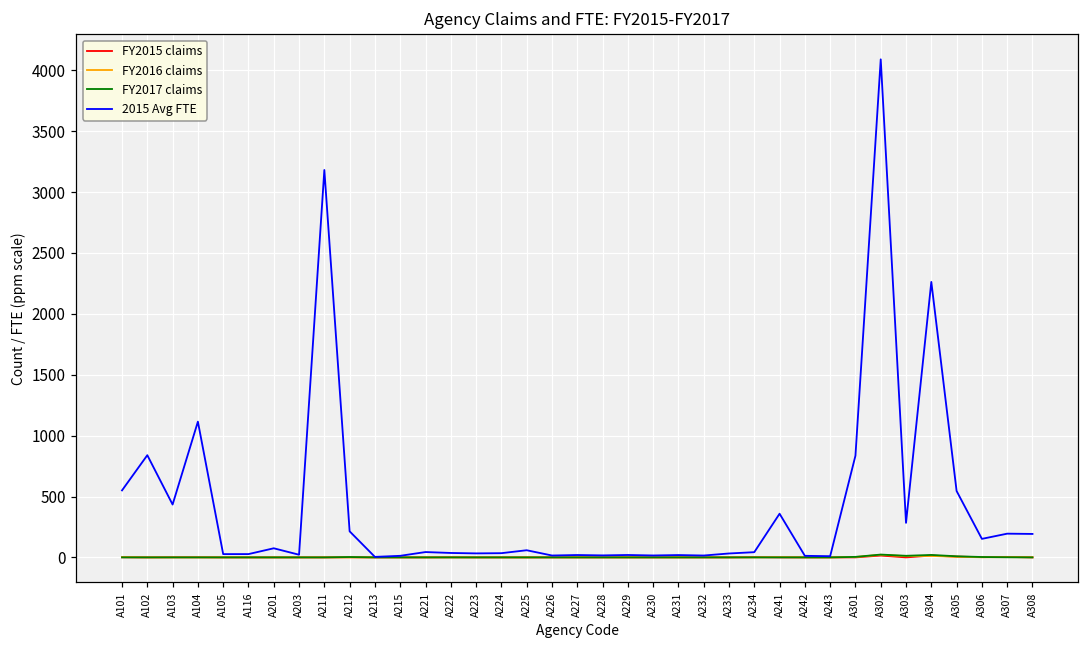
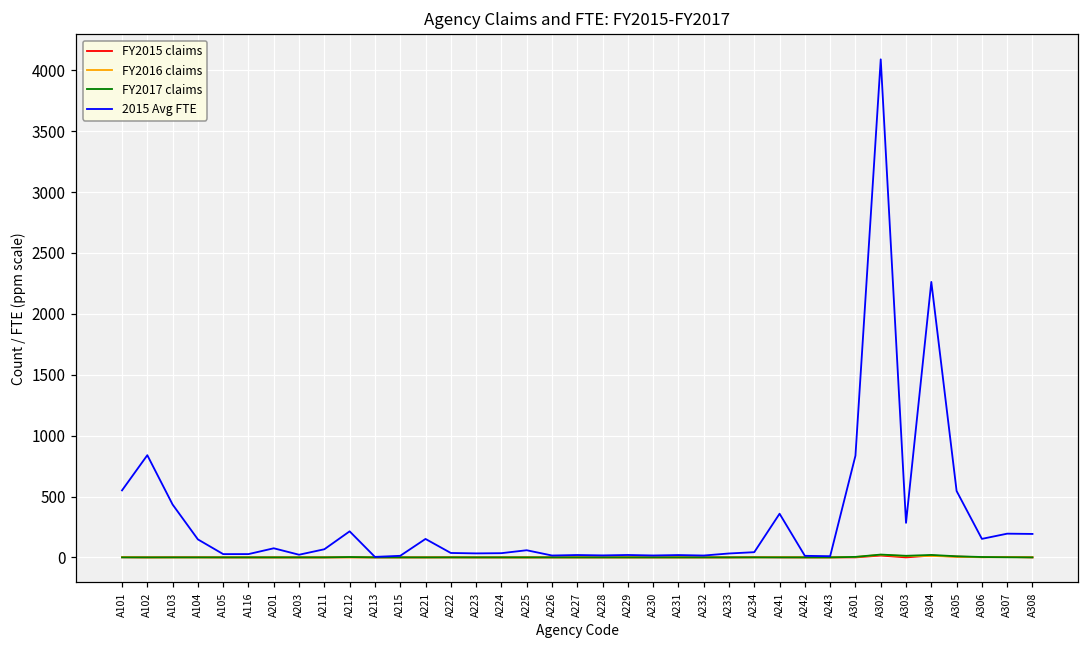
2015 Avg FTE, A104: 1110 -> 150
2015 Avg FTE, A211: 3180 -> 70
2015 Avg FTE, A221: 40 -> 150
